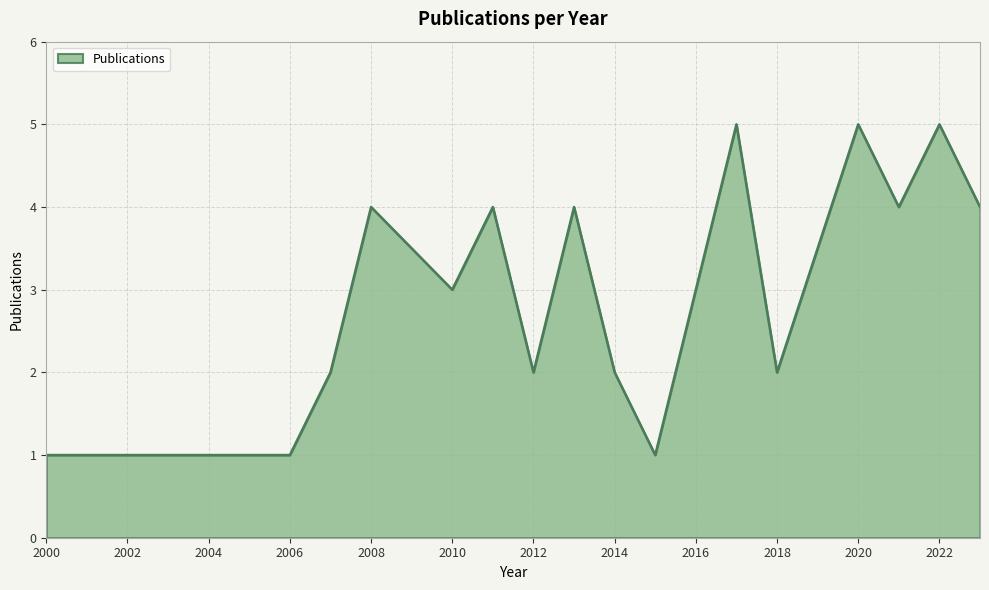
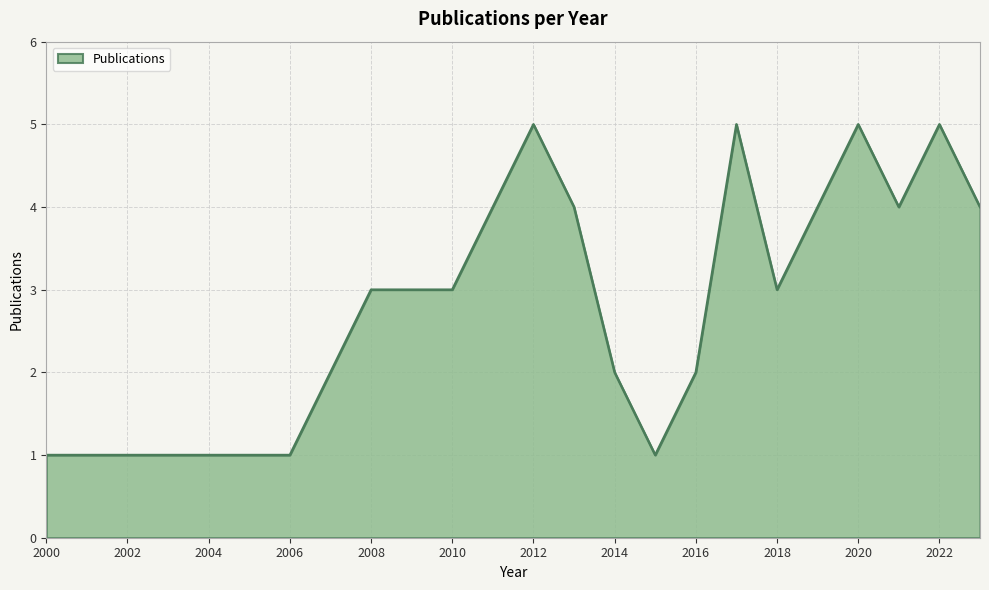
2008: 4 -> 3
2012: 2 -> 5
2016: 3 -> 2
2018: 2 -> 3
